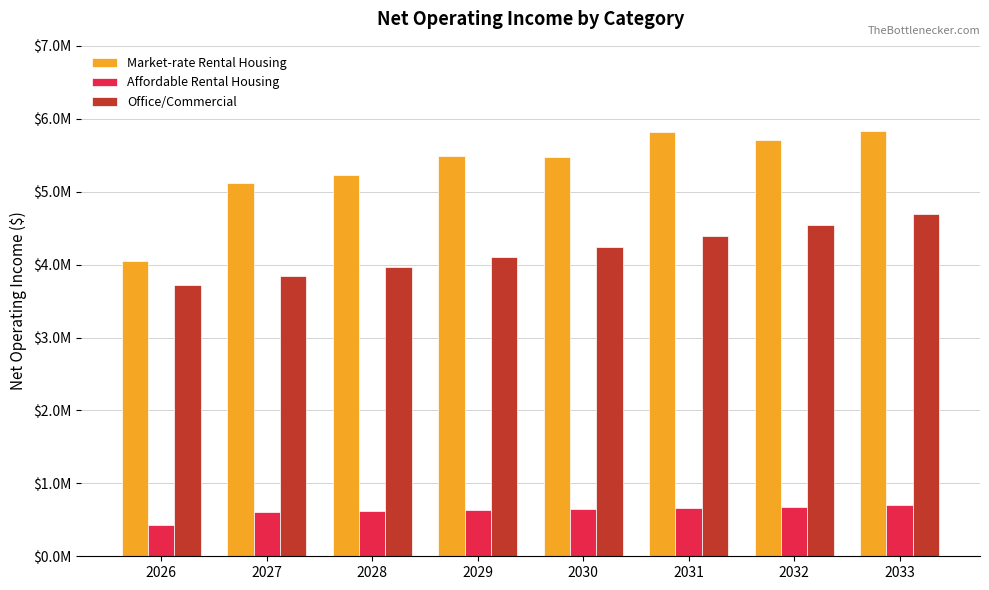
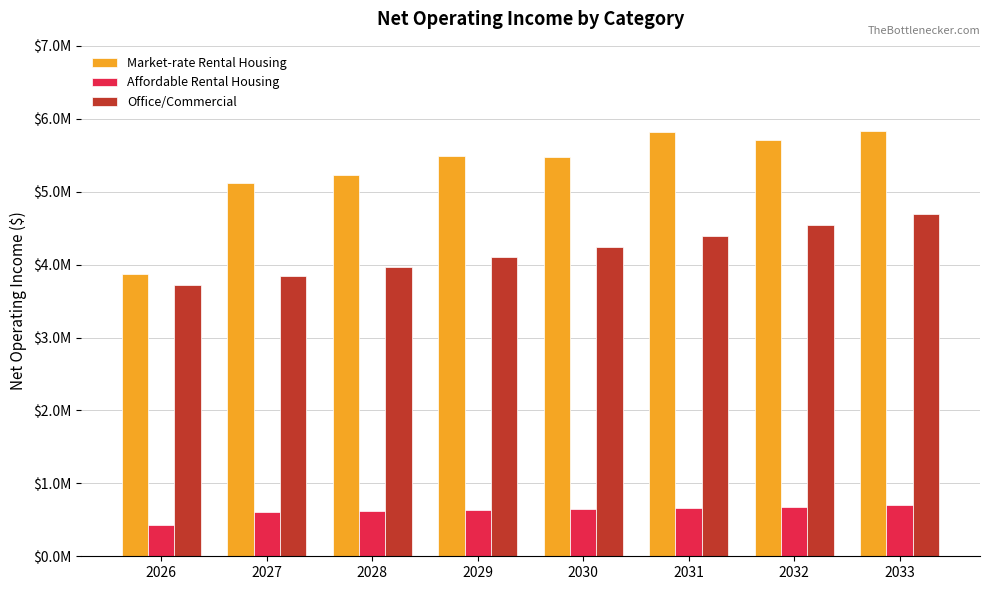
Market-rate Rental Housing, 2026: $4100000 -> $3900000
